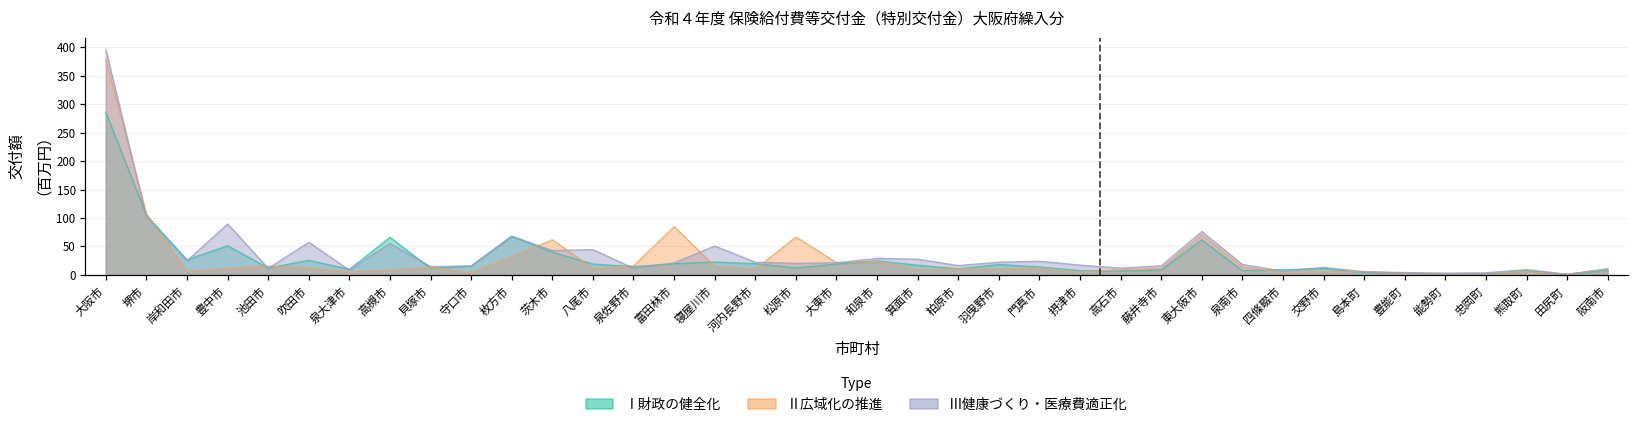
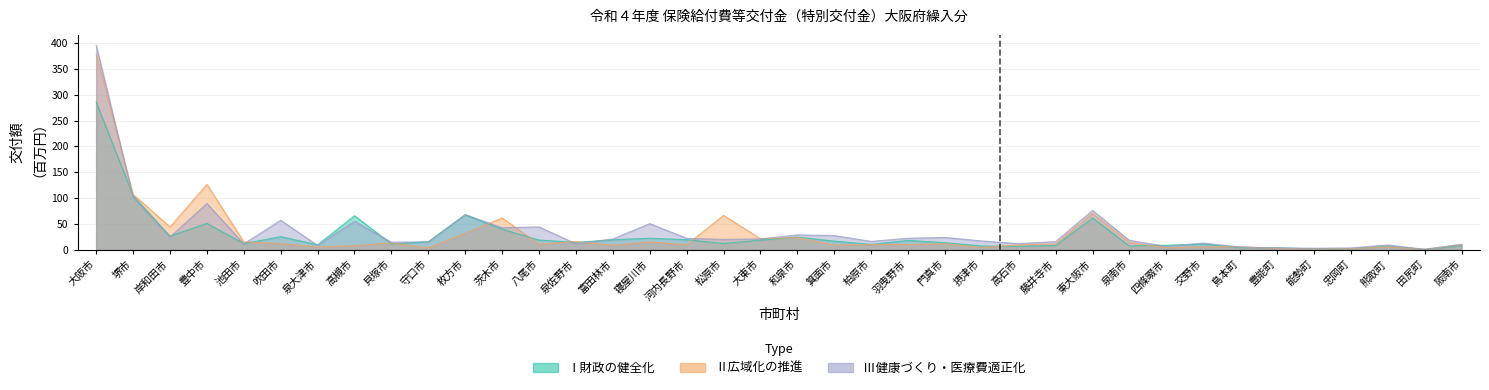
Ⅱ広域化の推進, 岸和田市: 10 -> 40
Ⅱ広域化の推進, 豊中市: 10 -> 130
Ⅱ広域化の推進, 富田林市: 80 -> 10
